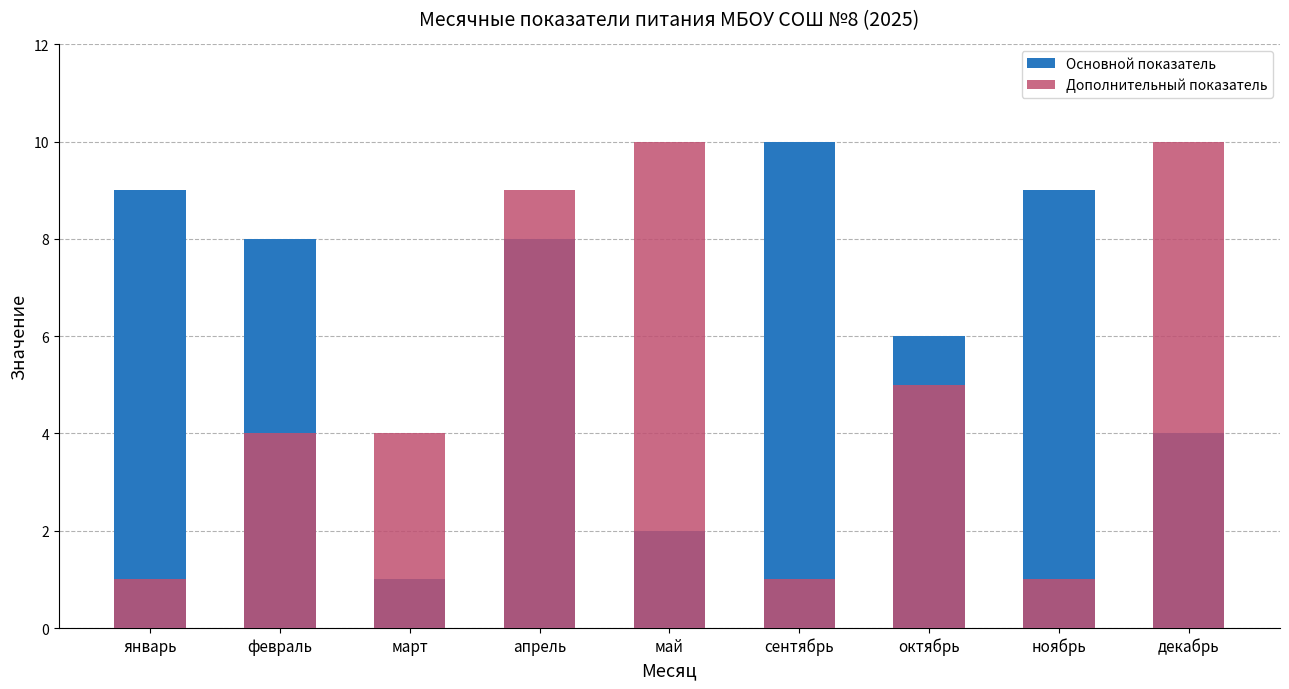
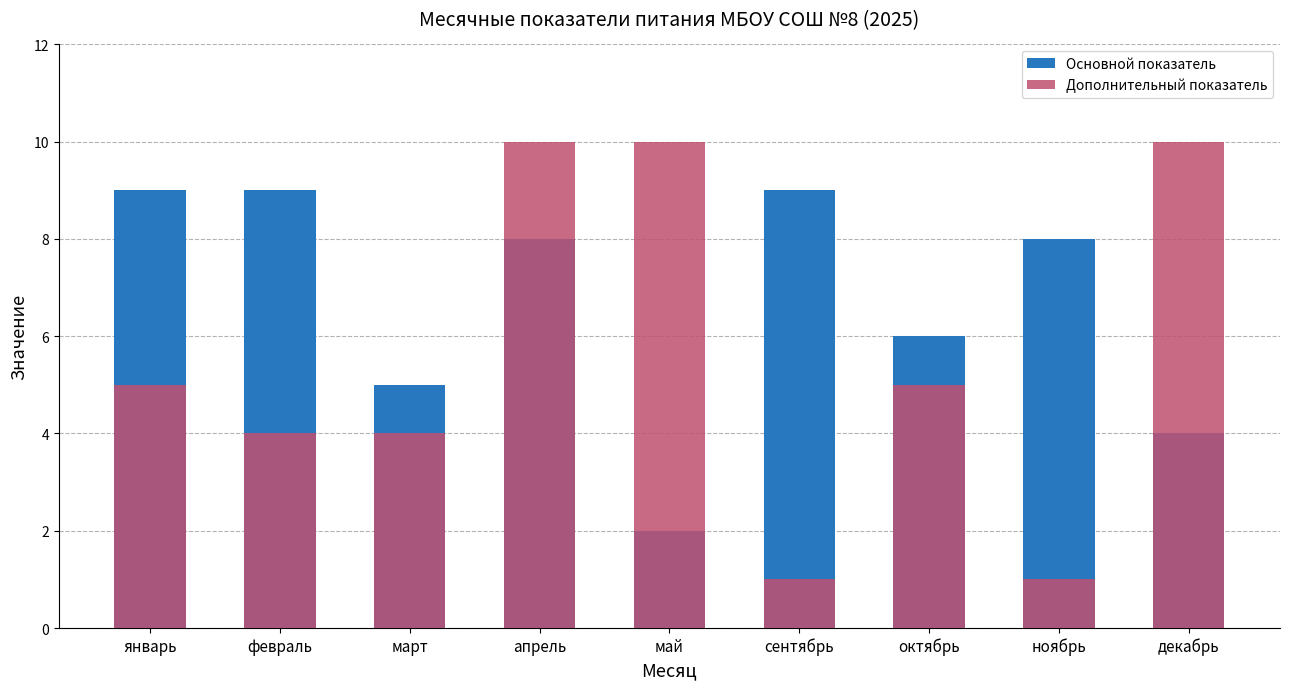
Дополнительный показатель, январь: 1 -> 5
Основной показатель, февраль: 8 -> 9
Основной показатель, март: 1 -> 5
Дополнительный показатель, апрель: 9 -> 10
Основной показатель, сентябрь: 10 -> 9
Основной показатель, ноябрь: 9 -> 8
